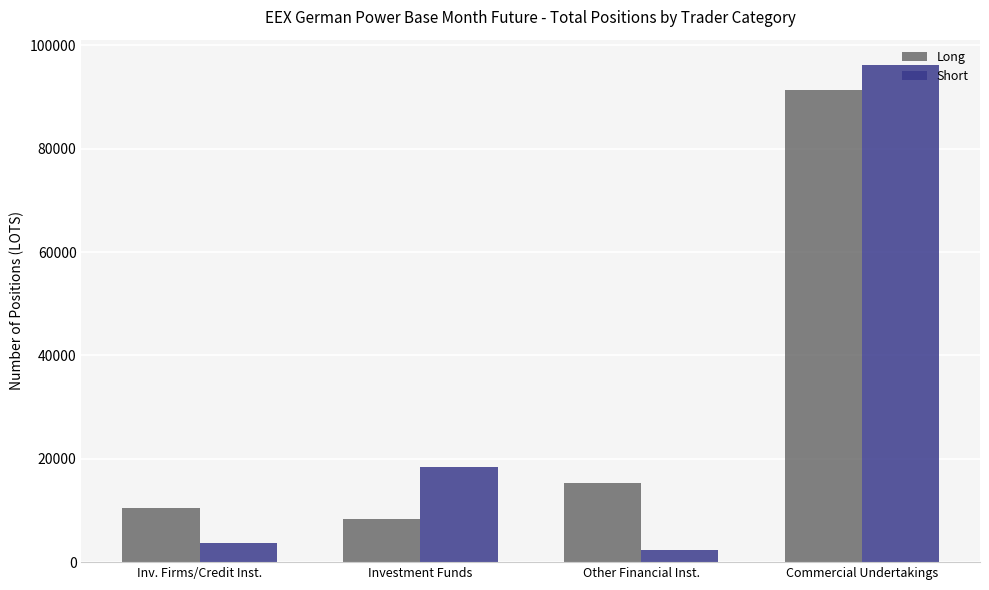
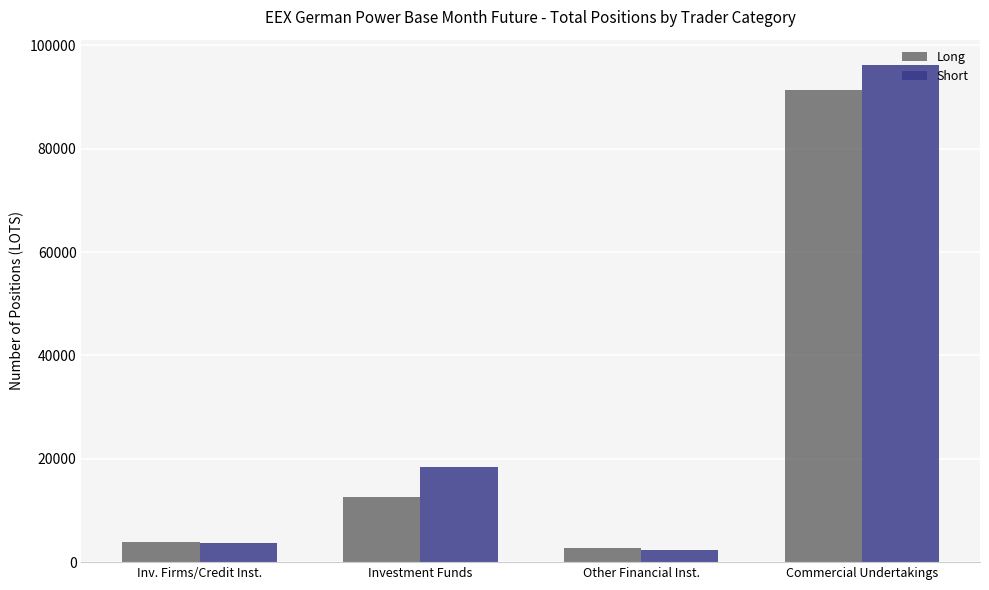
Long, Inv. Firms/Credit Inst.: 10000 -> 4000
Long, Investment Funds: 8000 -> 13000
Long, Other Financial Inst.: 15000 -> 3000
